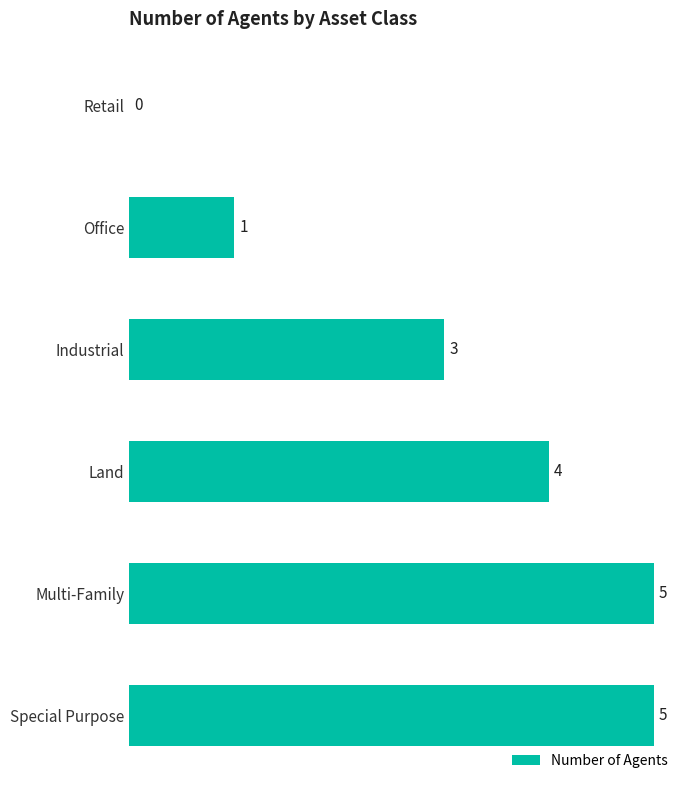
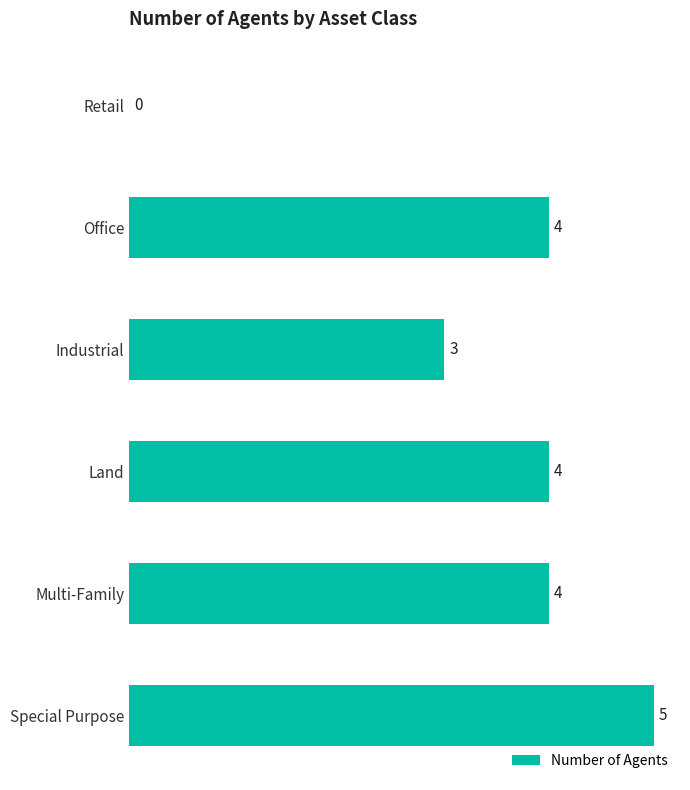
Office: 1 -> 4
Multi-Family: 5 -> 4
